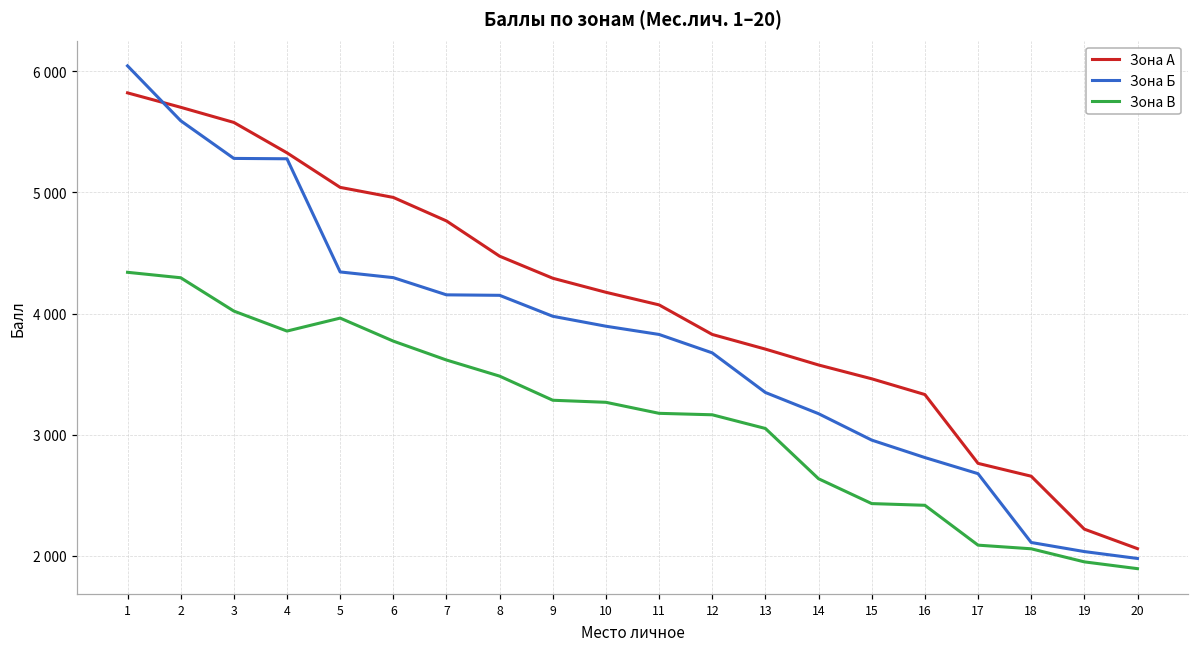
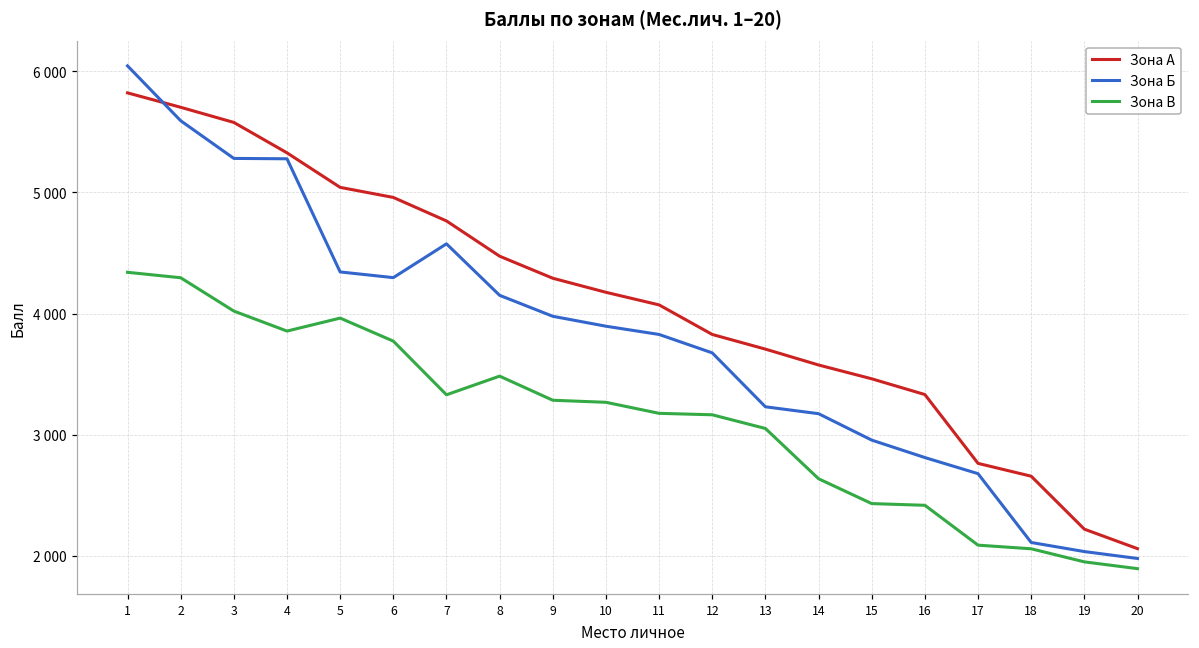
Зона Б, 7: 4160 -> 4580
Зона В, 7: 3620 -> 3330
Зона Б, 13: 3350 -> 3230
